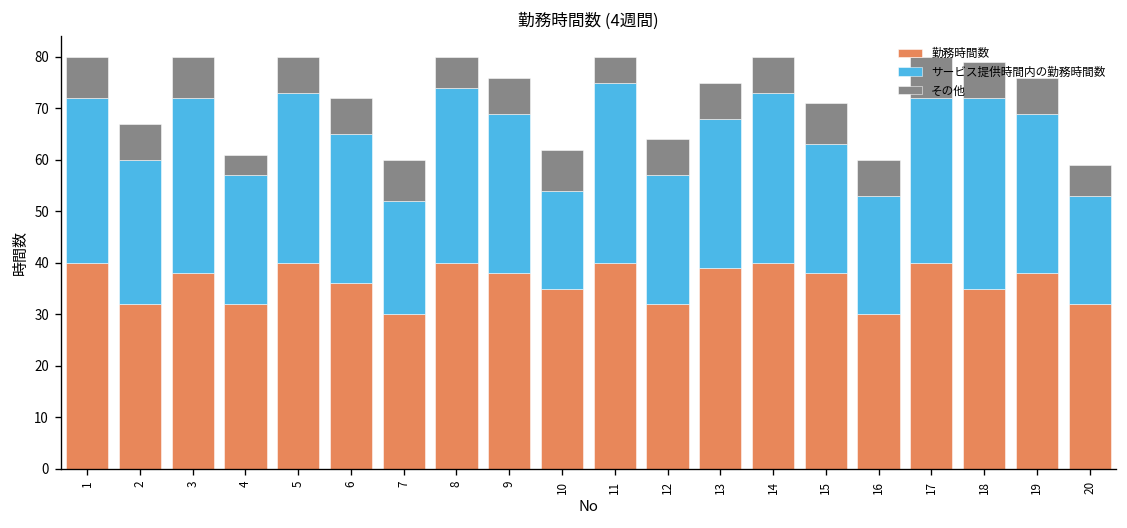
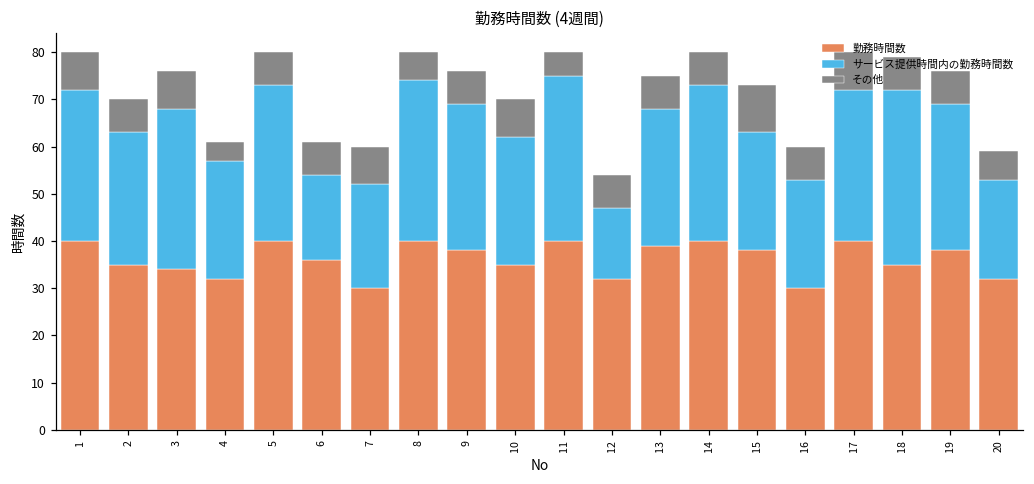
勤務時間数, 2: 32 -> 35
勤務時間数, 3: 38 -> 34
サービス提供時間内の勤務時間数, 6: 29 -> 18
サービス提供時間内の勤務時間数, 10: 19 -> 27
サービス提供時間内の勤務時間数, 12: 25 -> 15
その他, 15: 8 -> 10
